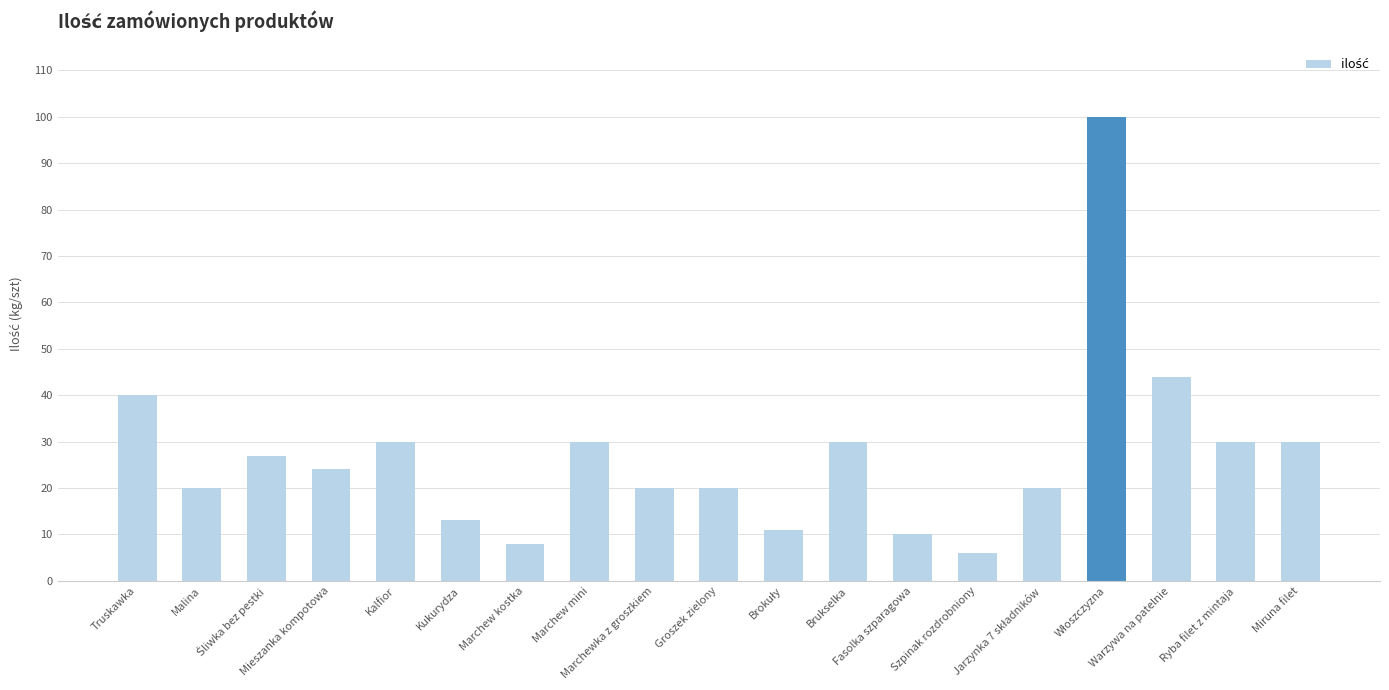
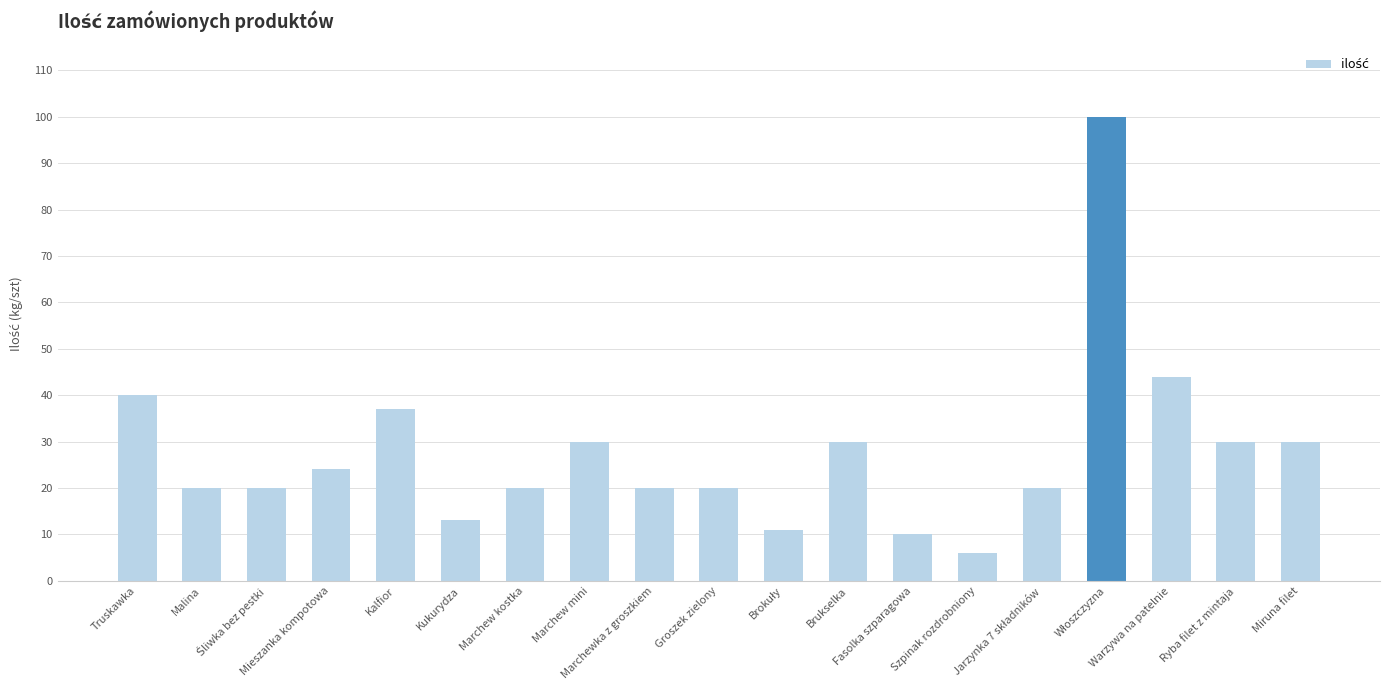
Śliwka bez pestki: 27 -> 20
Kalfior: 30 -> 37
Marchew kostka: 8 -> 20
